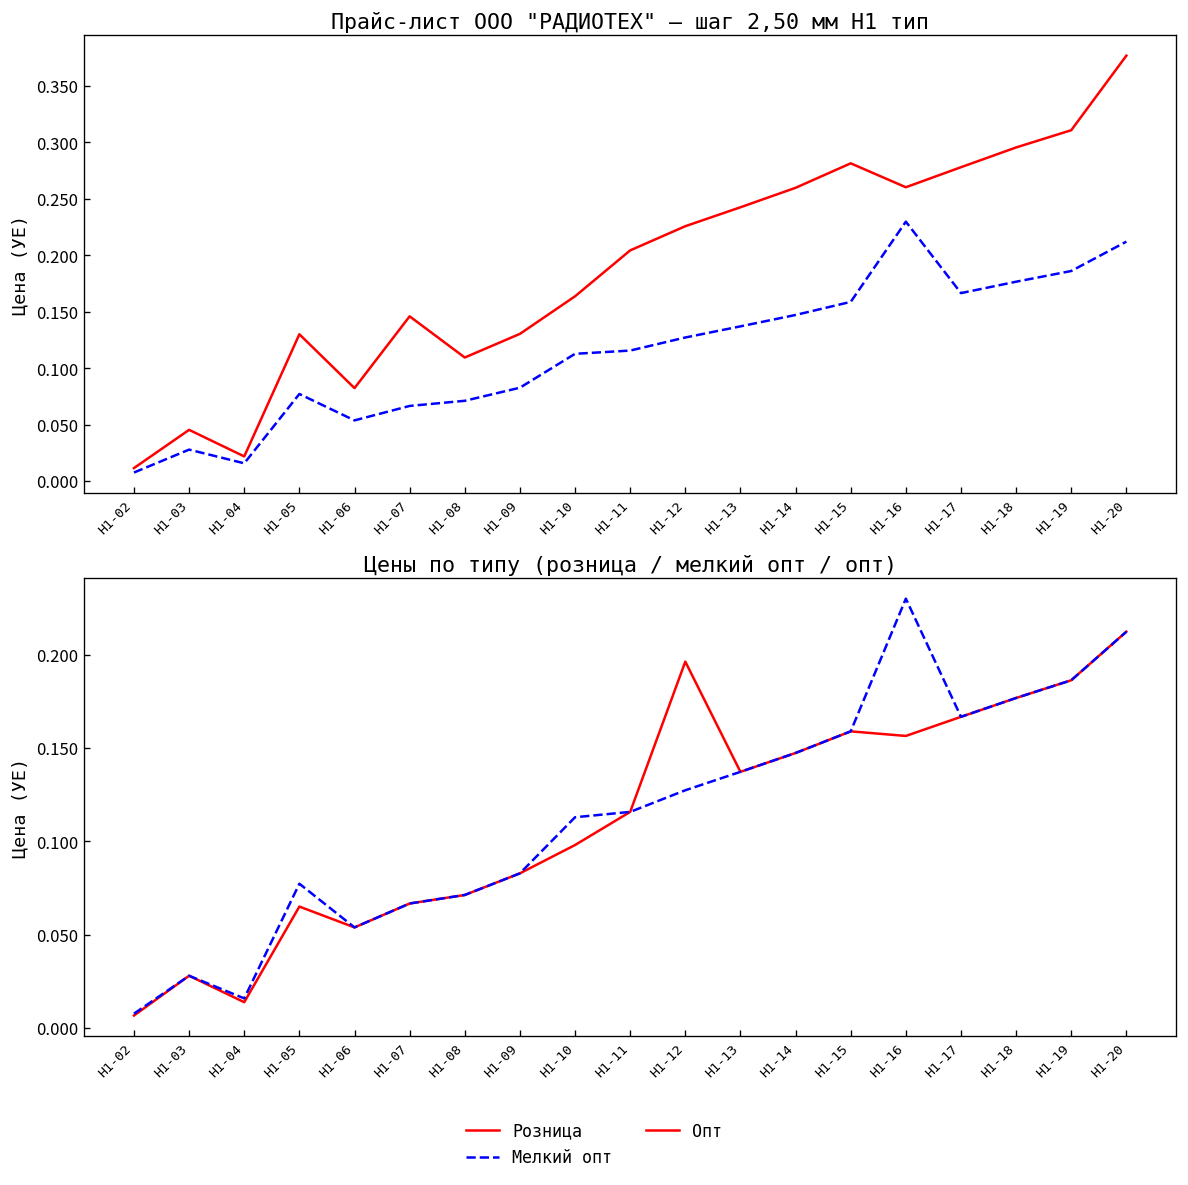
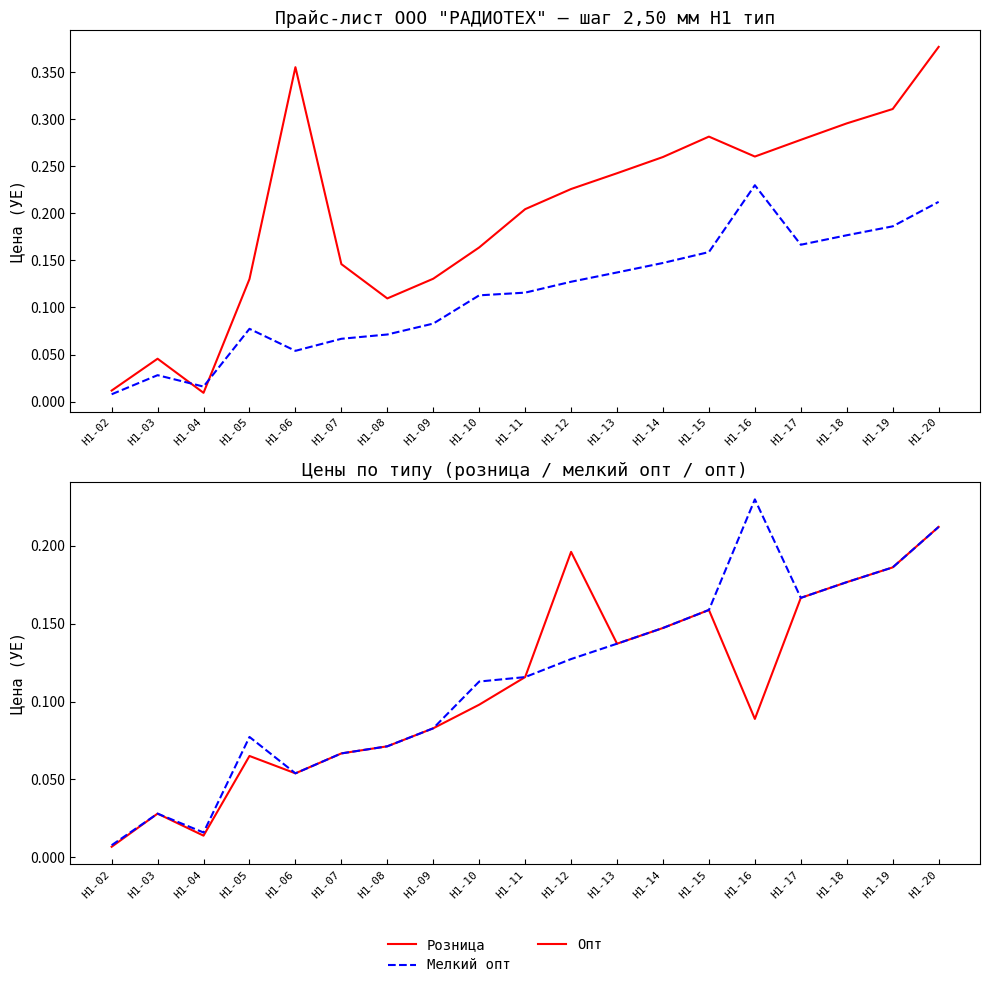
Прайс-лист ООО "РАДИОТЕХ" — шаг 2,50 мм H1 тип, Розница, H1-04: 0.02 -> 0.01
Прайс-лист ООО "РАДИОТЕХ" — шаг 2,50 мм H1 тип, Розница, H1-06: 0.08 -> 0.36
Цены по типу (розница / мелкий опт / опт), Опт, H1-16: 0.156 -> 0.089
